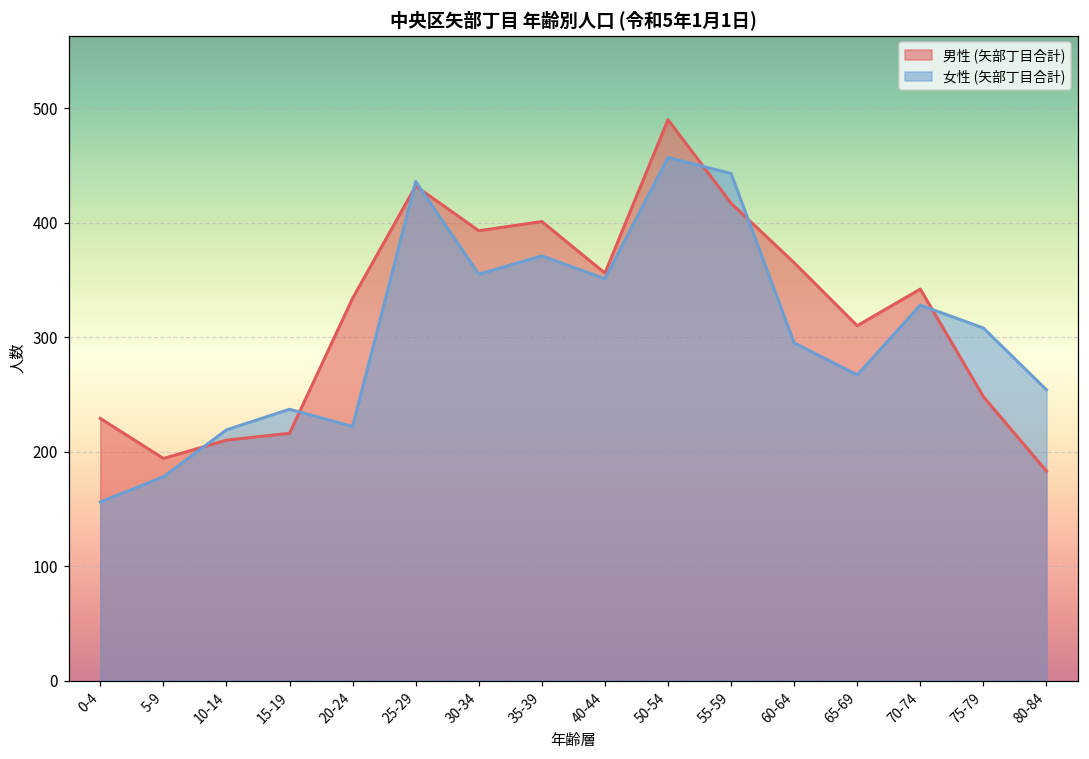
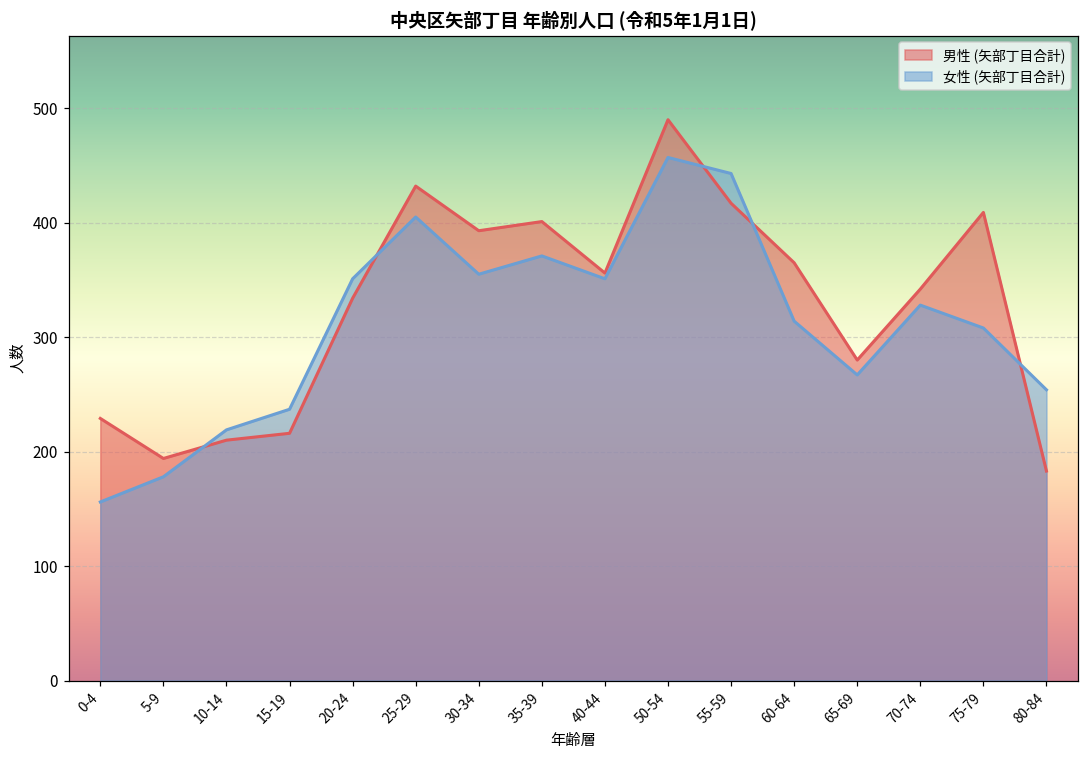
女性 (矢部丁目合計), 20-24: 222 -> 351
女性 (矢部丁目合計), 25-29: 436 -> 405
女性 (矢部丁目合計), 60-64: 295 -> 314
男性 (矢部丁目合計), 65-69: 310 -> 280
男性 (矢部丁目合計), 75-79: 248 -> 409
